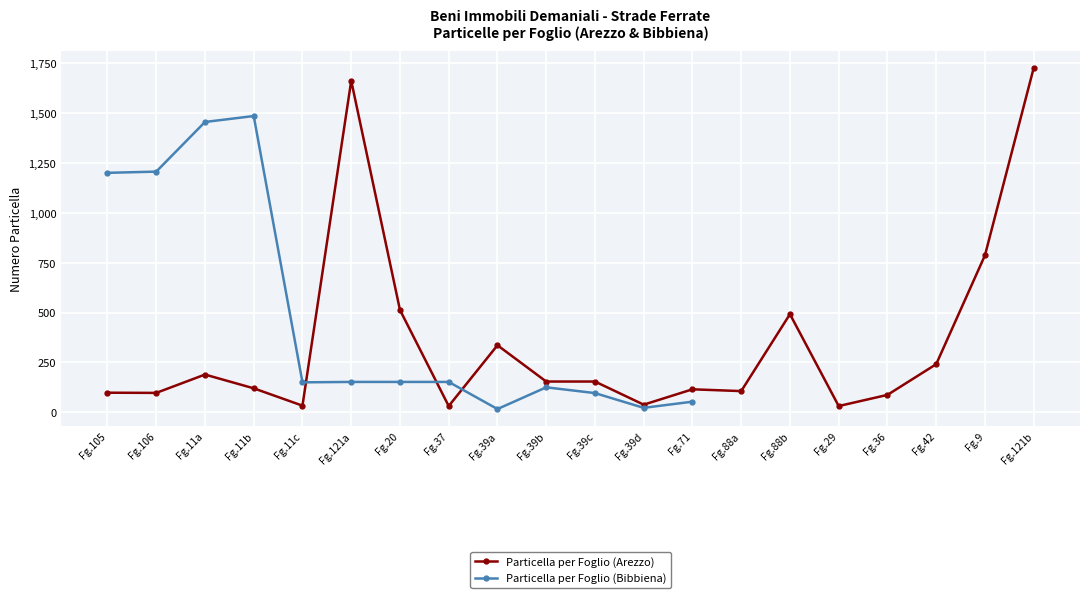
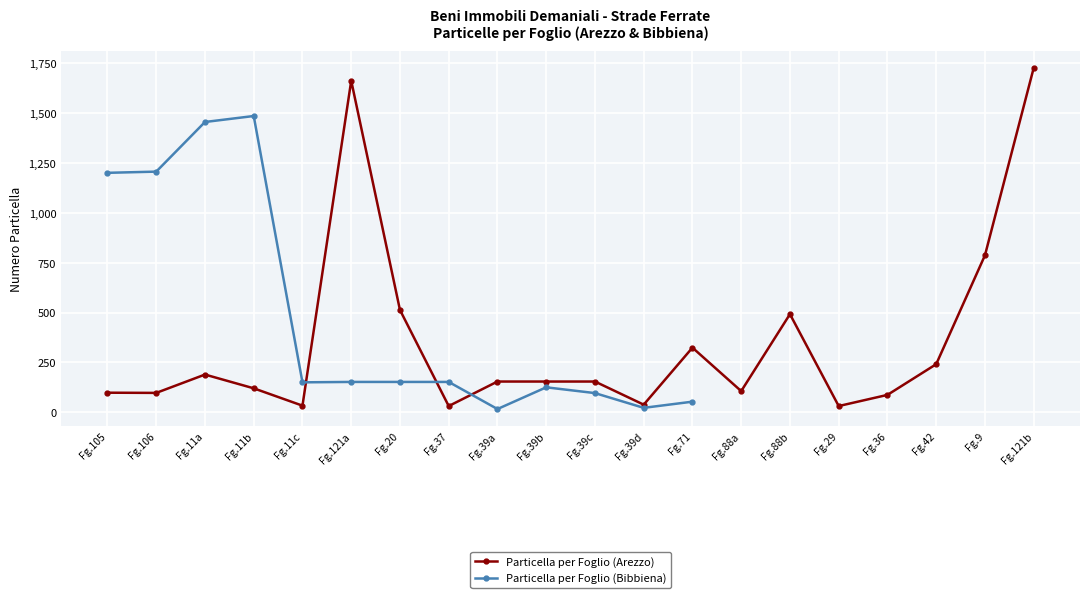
Particella per Foglio (Arezzo), Fg.39a: 340 -> 150
Particella per Foglio (Arezzo), Fg.71: 120 -> 320
